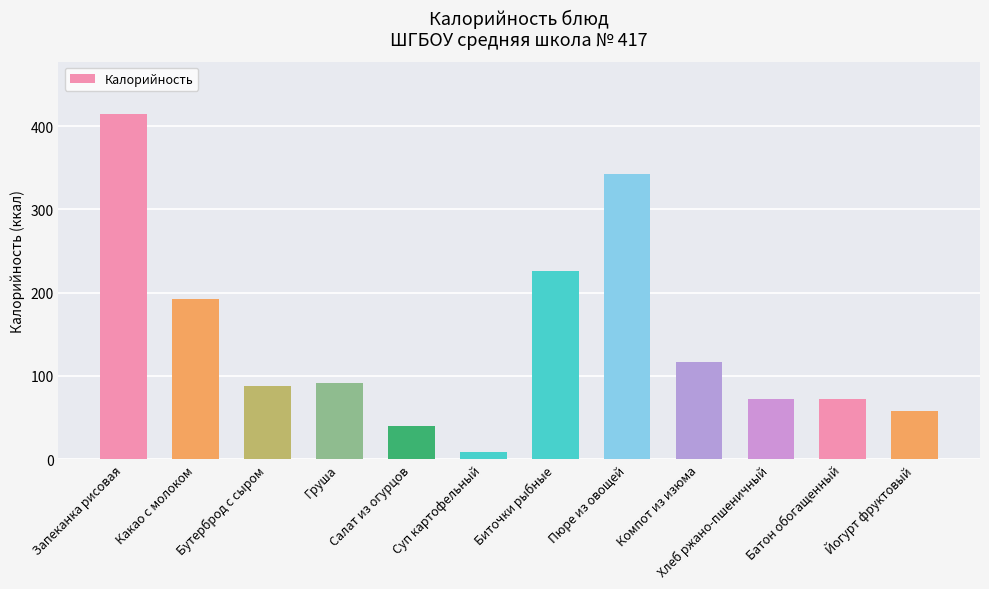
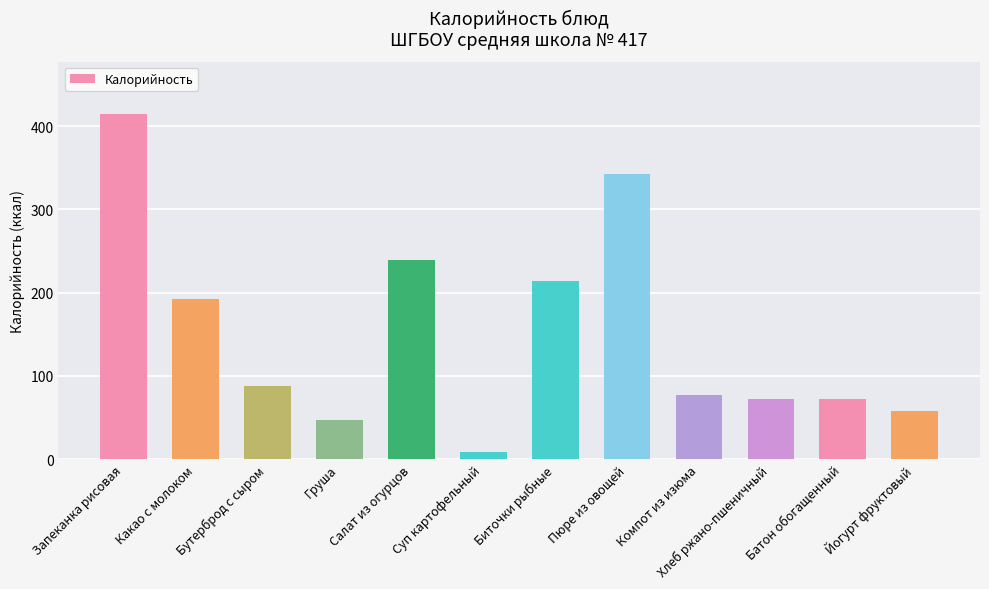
Груша: 90 -> 50
Салат из огурцов: 40 -> 240
Биточки рыбные: 230 -> 210
Компот из изюма: 120 -> 80
